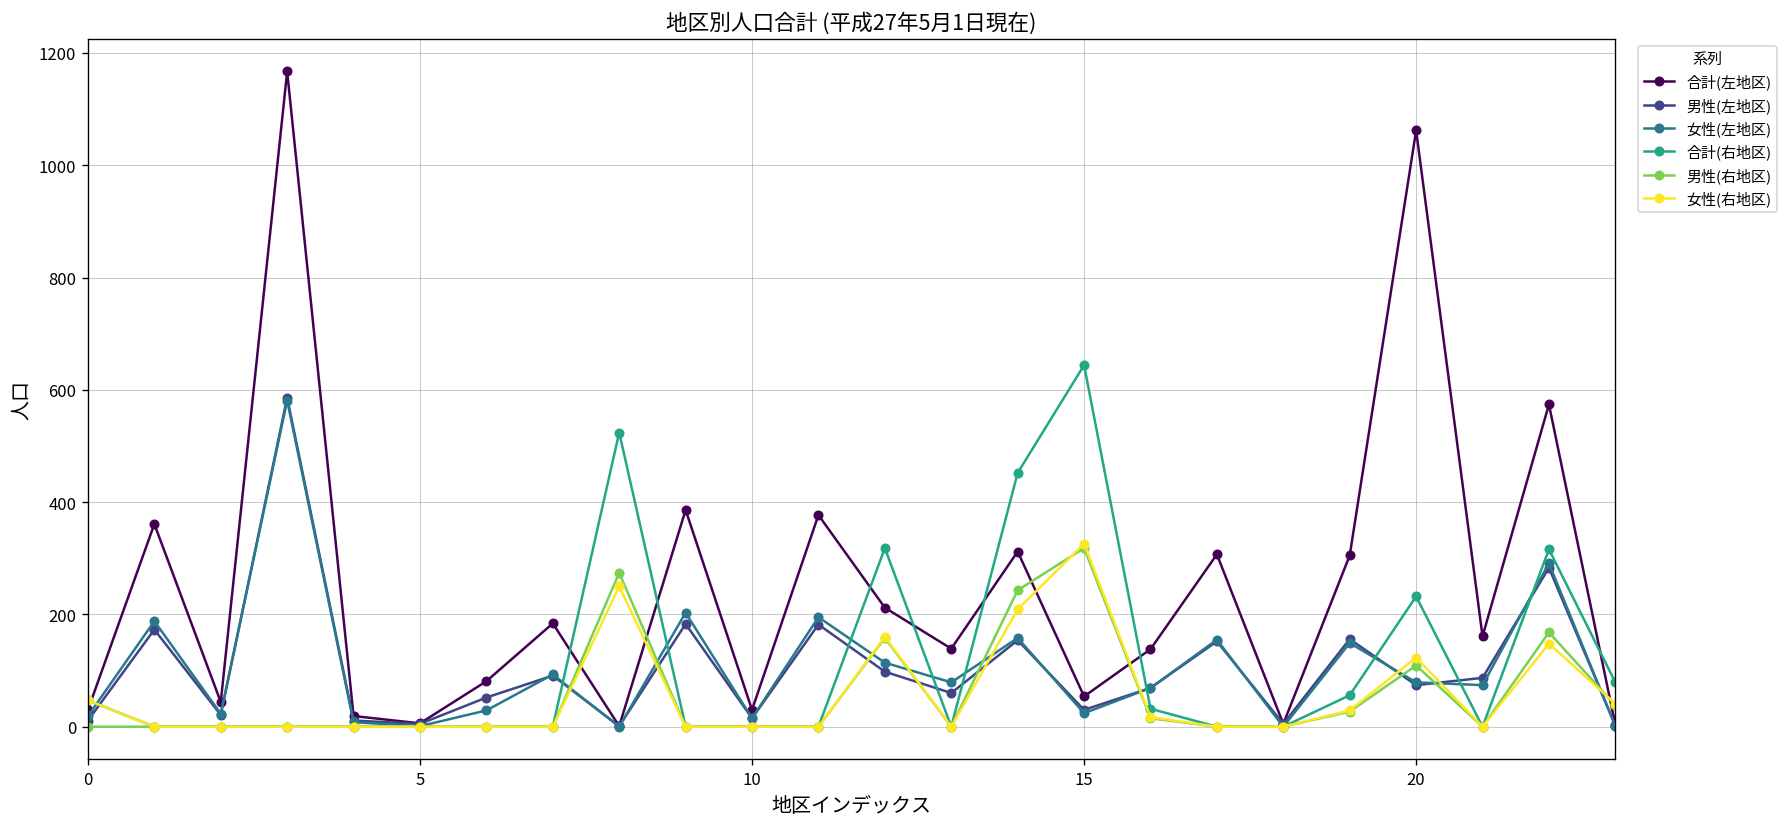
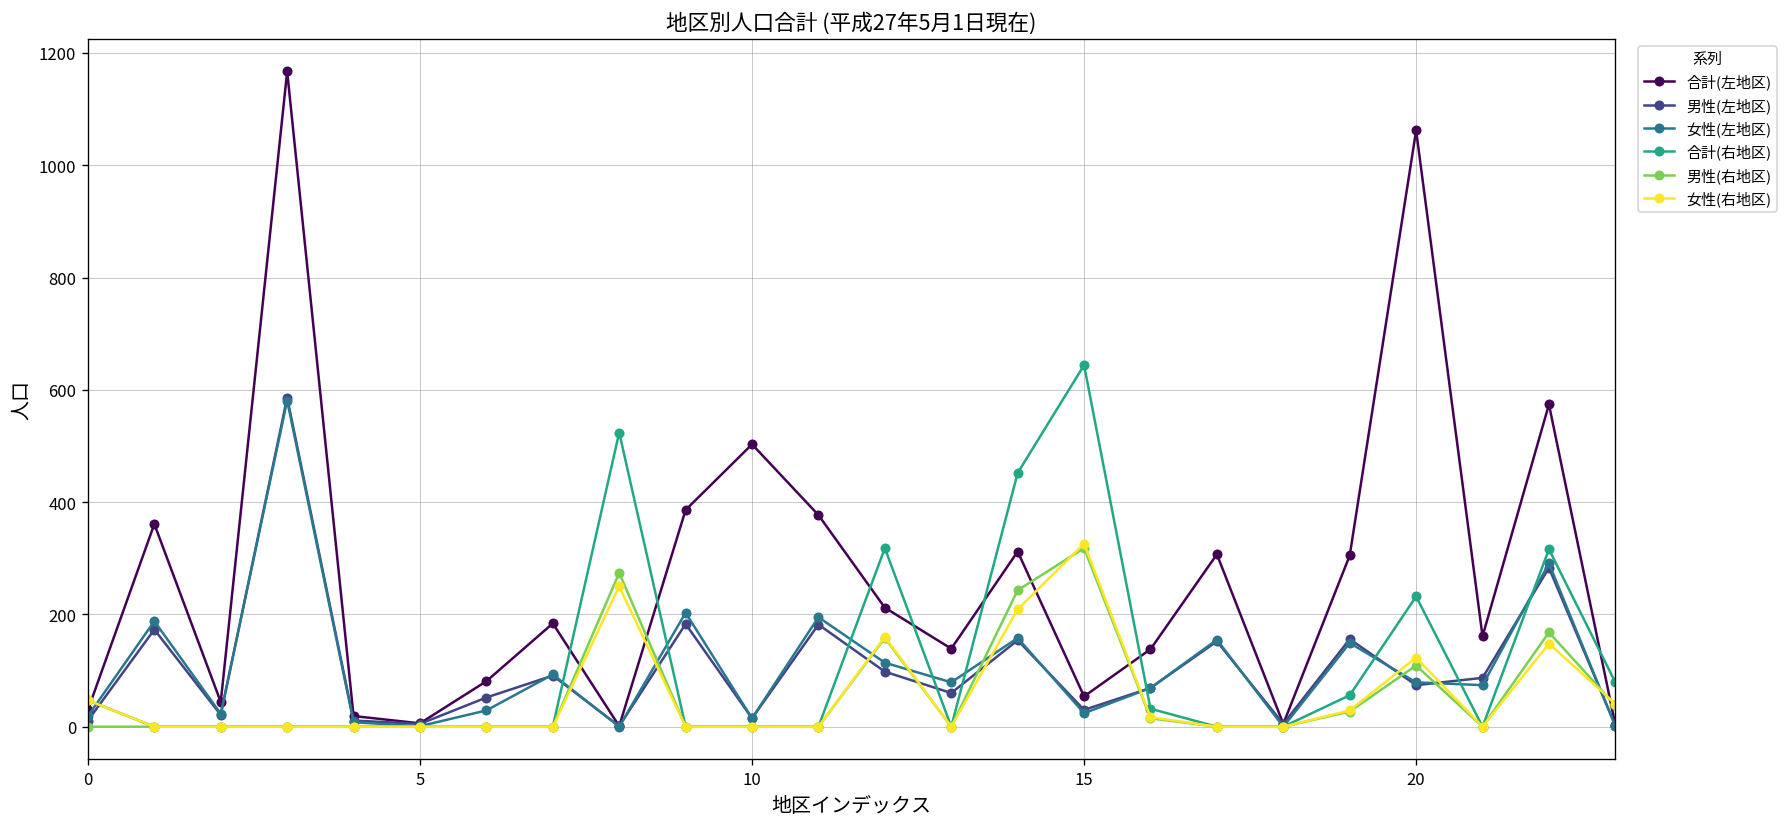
合計(左地区), 10: 30 -> 500
